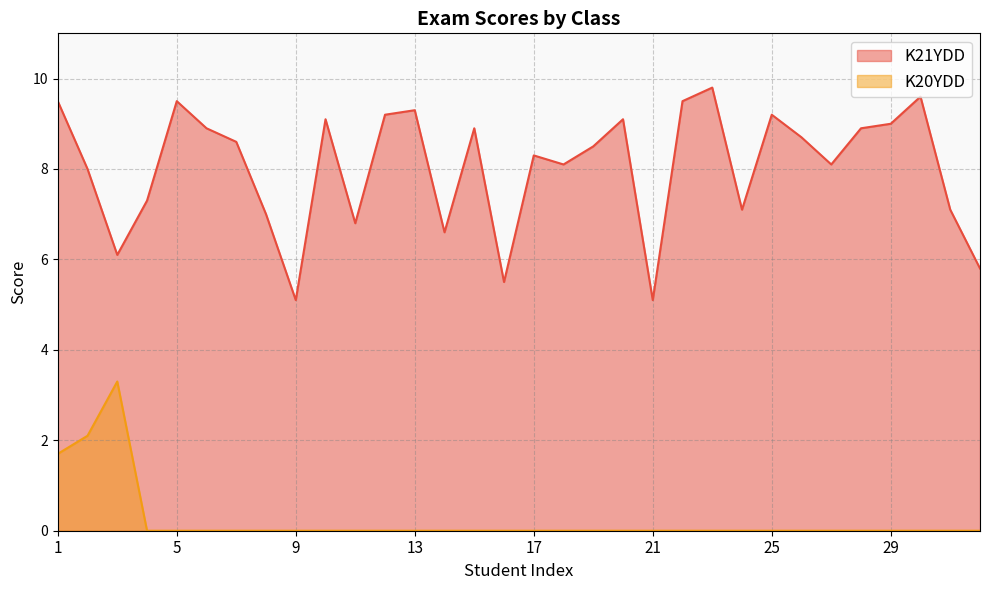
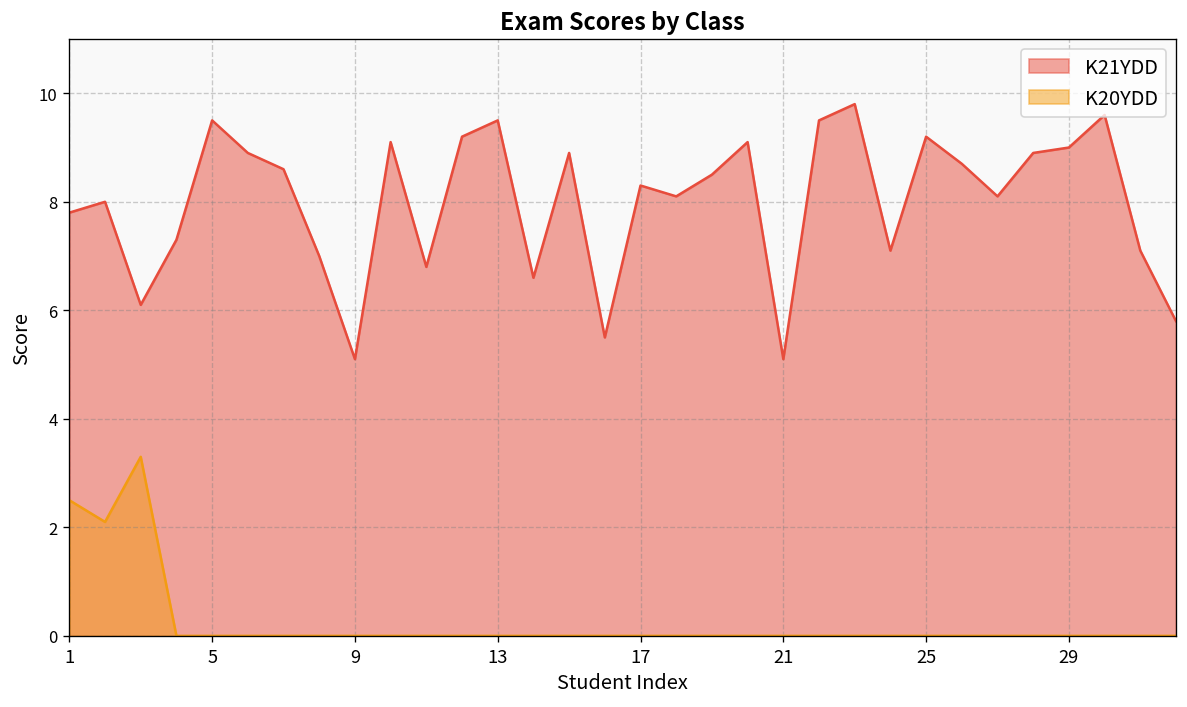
K21YDD, 1: 9.5 -> 7.8
K20YDD, 1: 1.7 -> 2.5
K21YDD, 13: 9.3 -> 9.5
